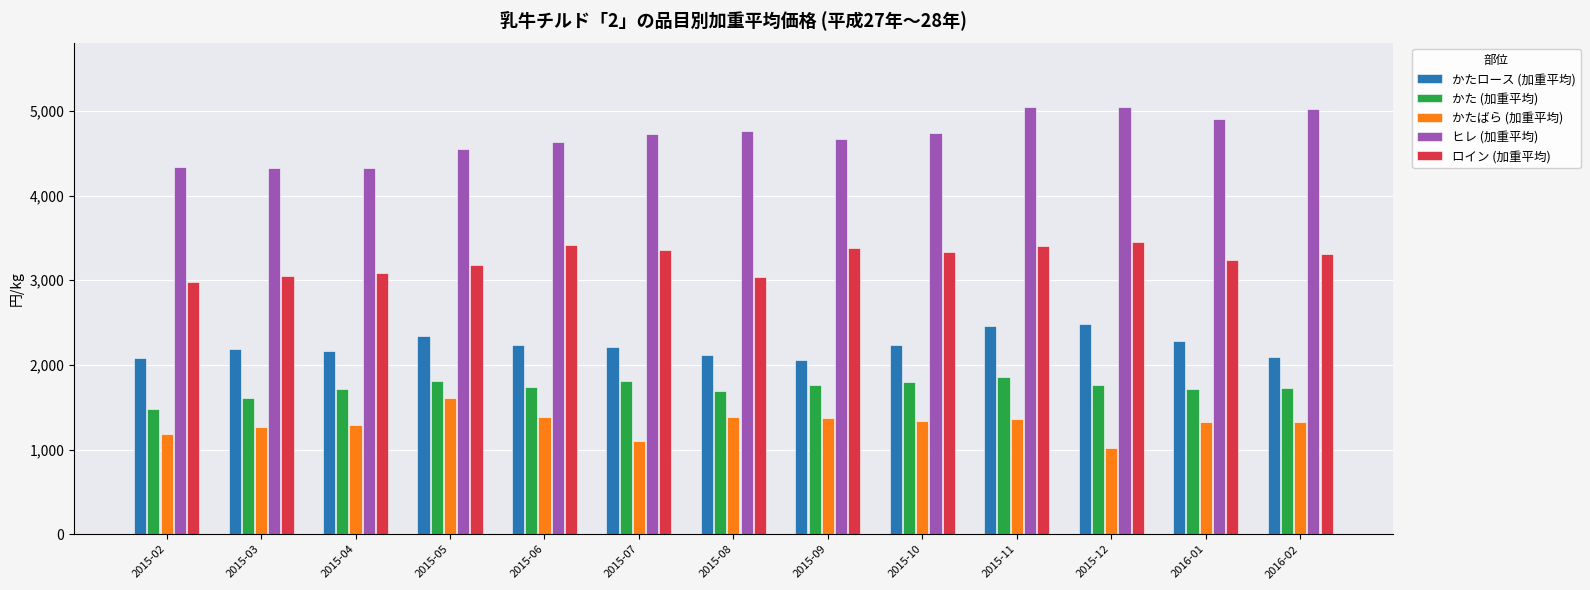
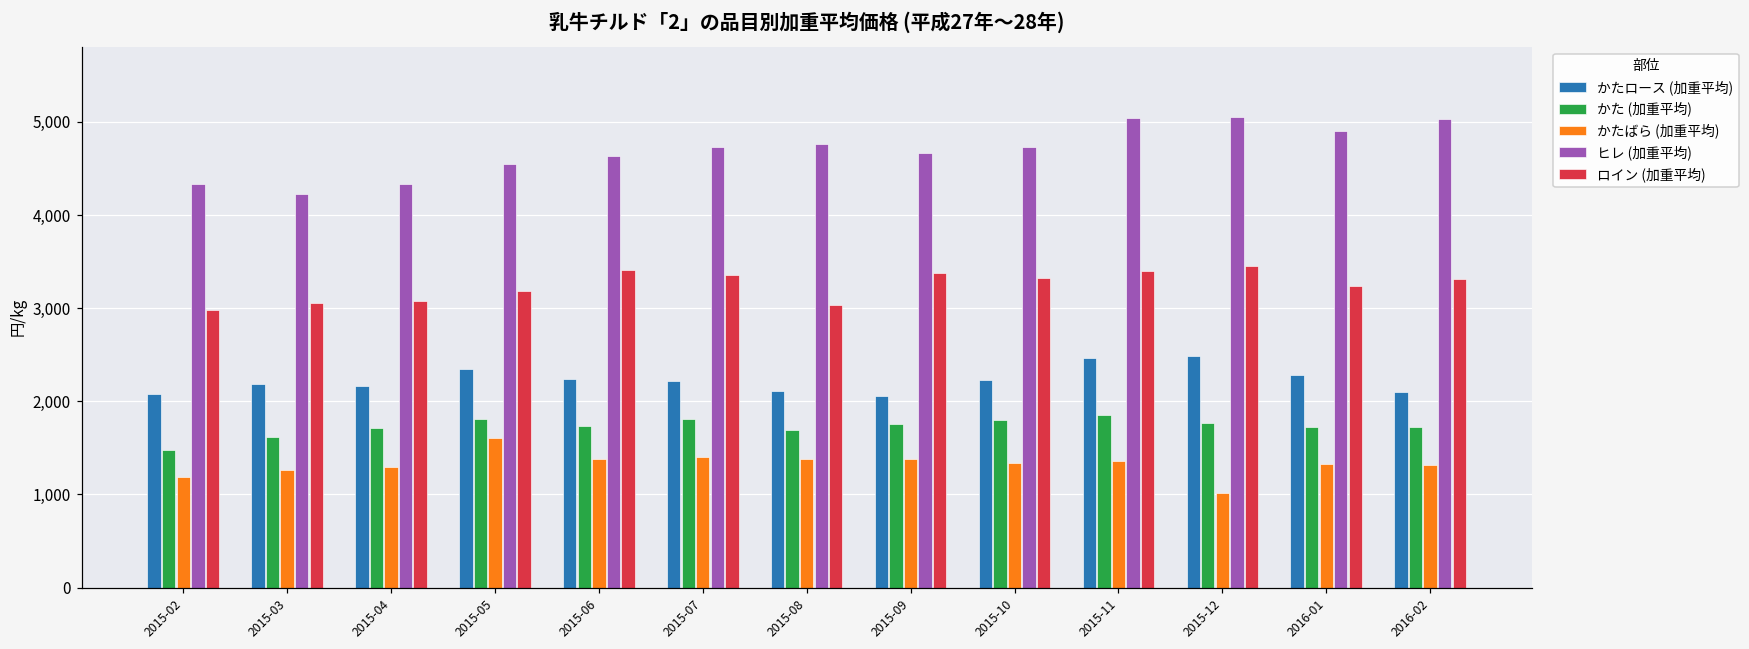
ヒレ (加重平均), 2015-03: 4,300 -> 4,200
かたばら (加重平均), 2015-07: 1,100 -> 1,400
